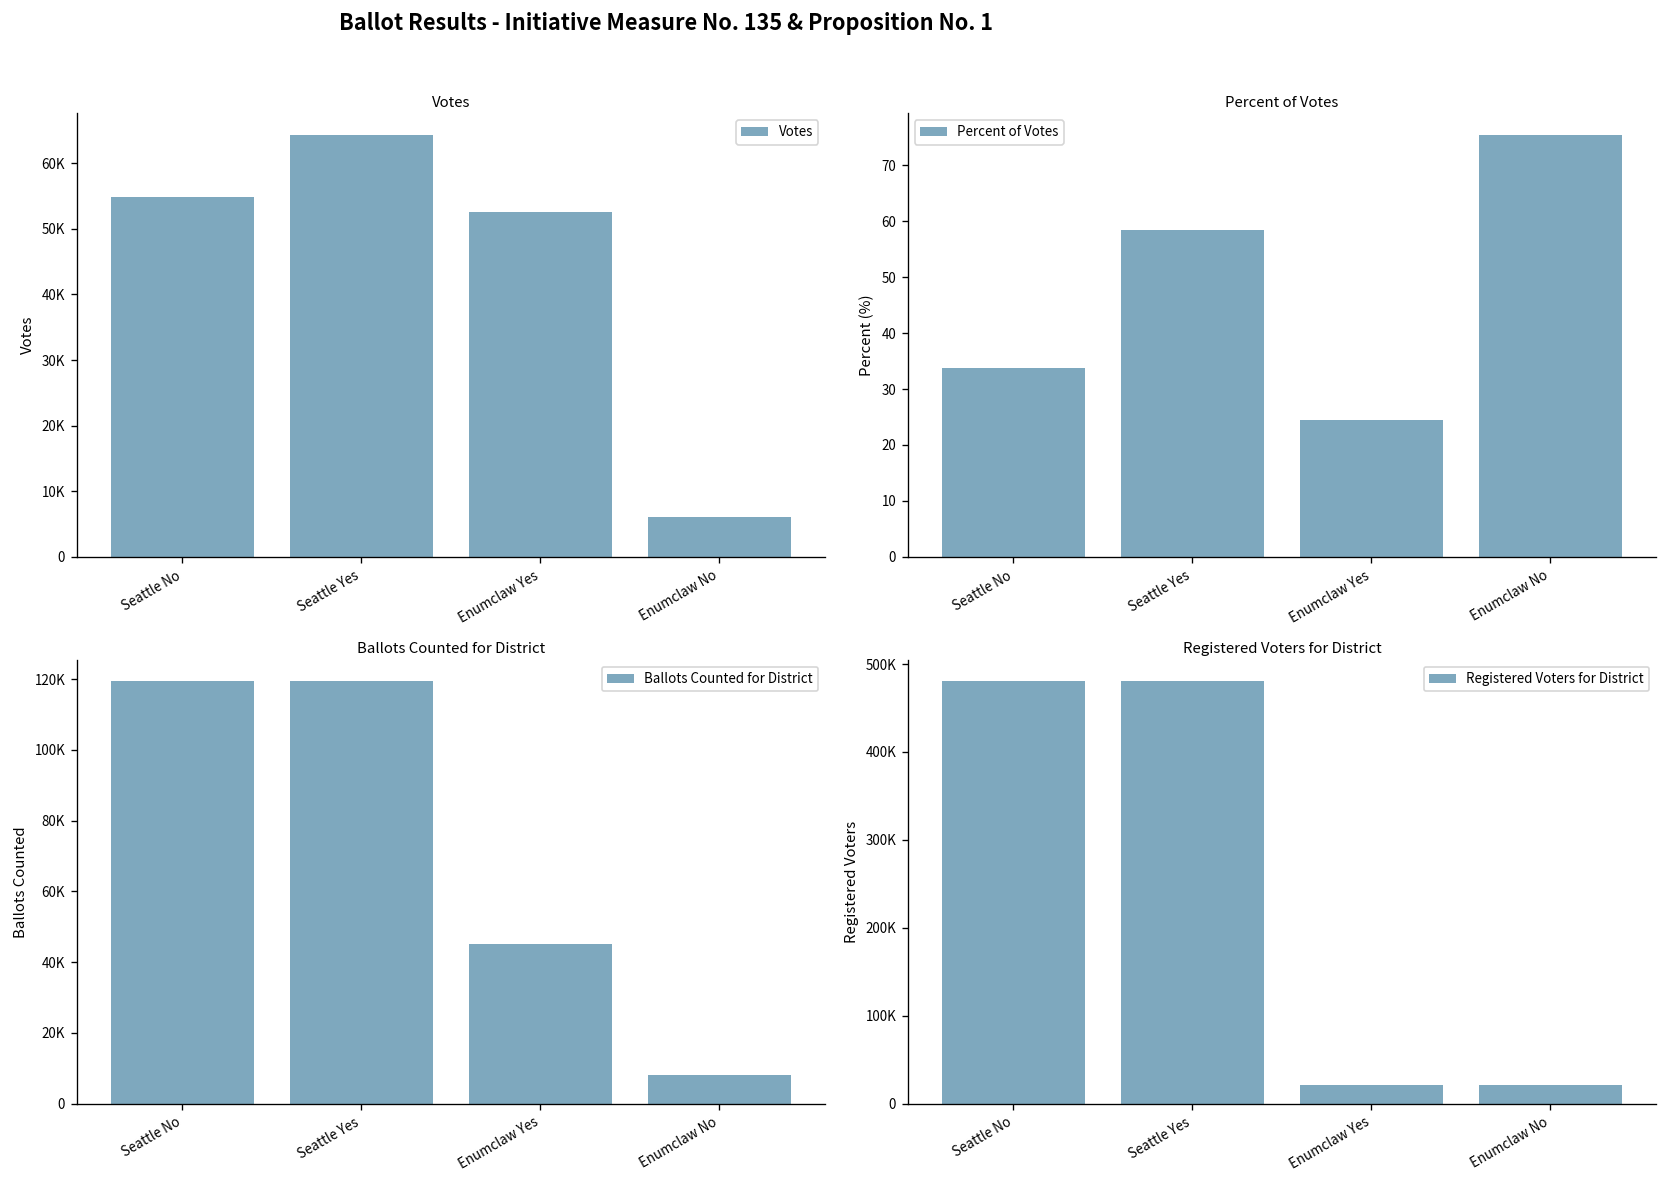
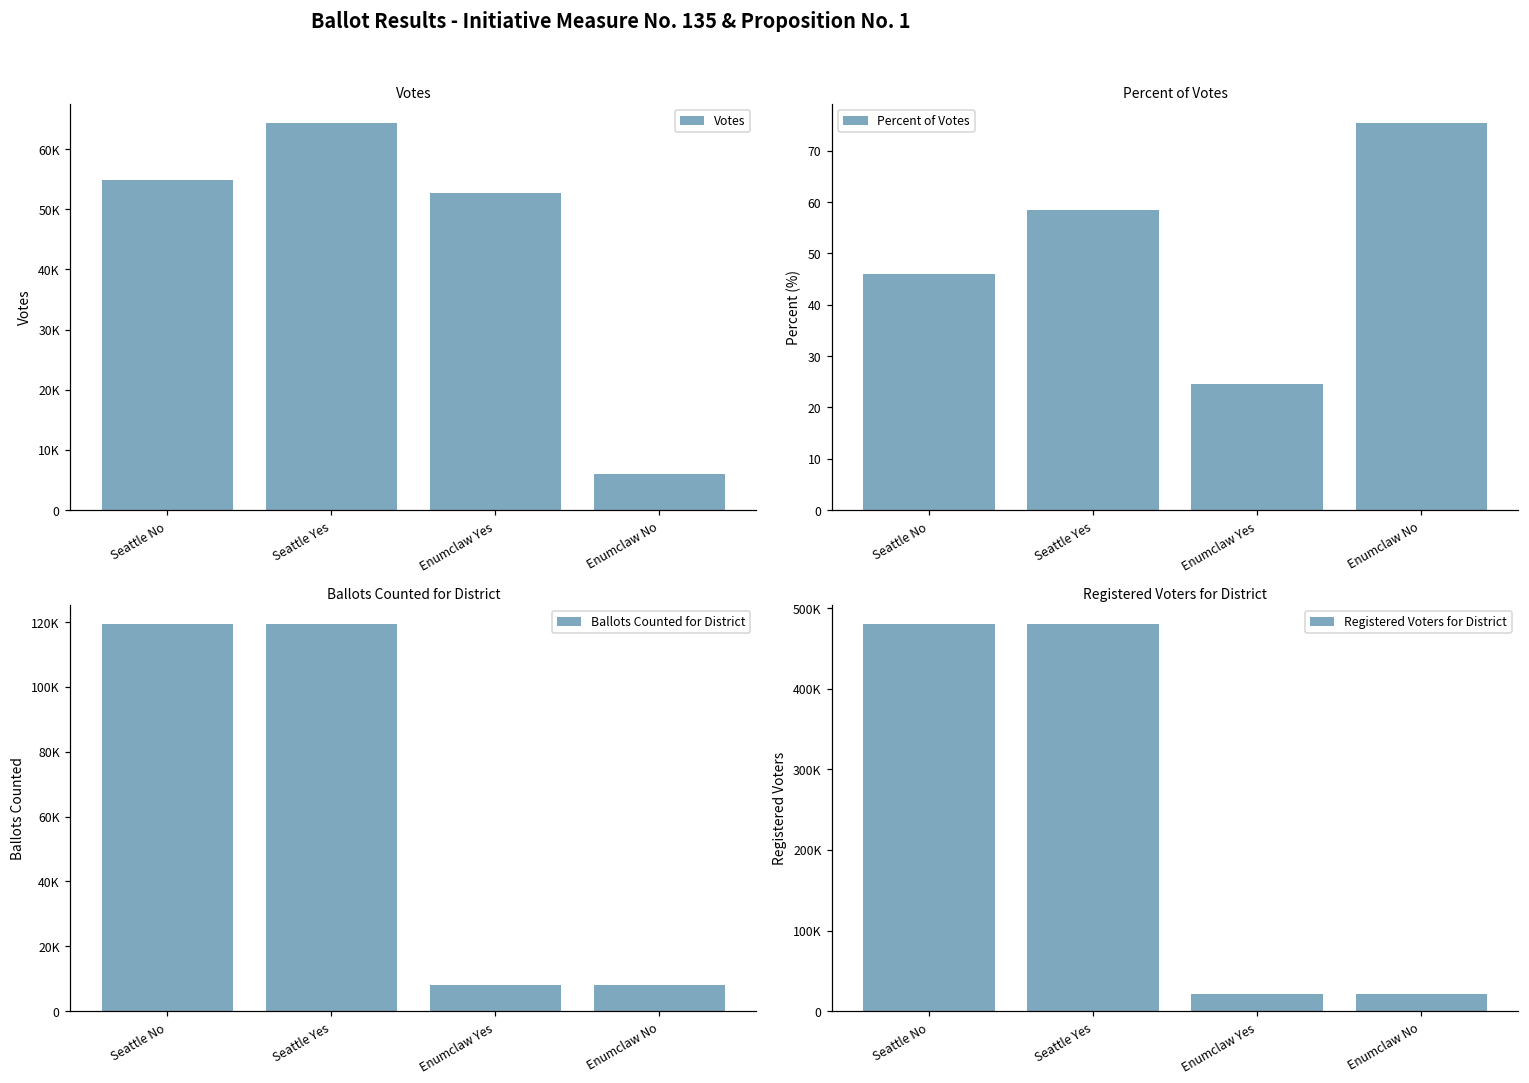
Percent of Votes, Seattle No: 34 -> 46
Ballots Counted for District, Enumclaw Yes: 45000 -> 8000
